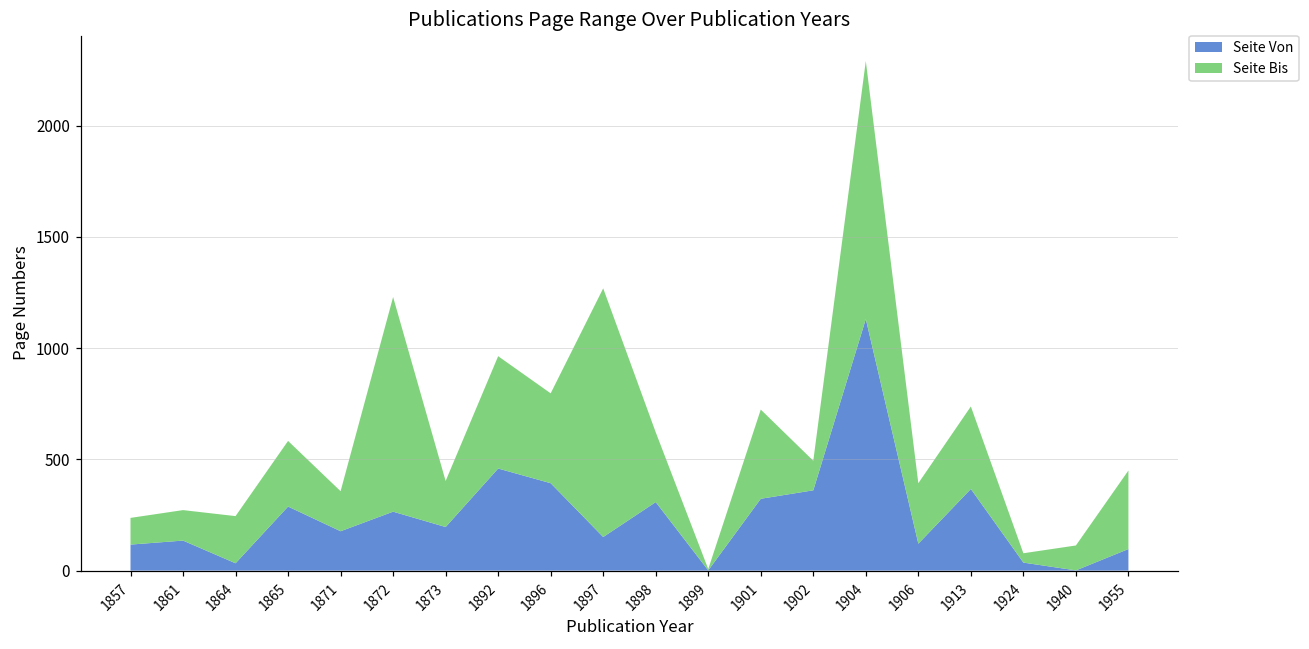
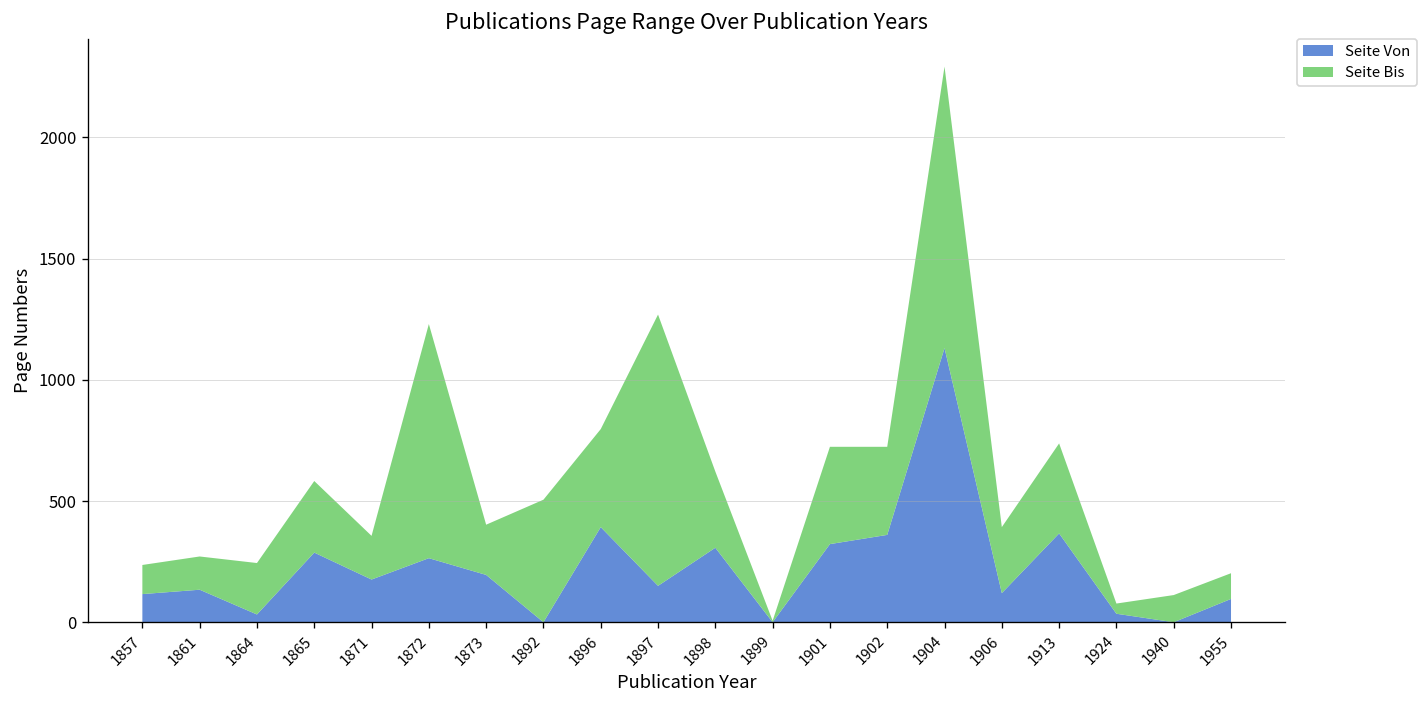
Seite Von, 1892: 460 -> 0
Seite Bis, 1902: 130 -> 360
Seite Bis, 1955: 350 -> 110
